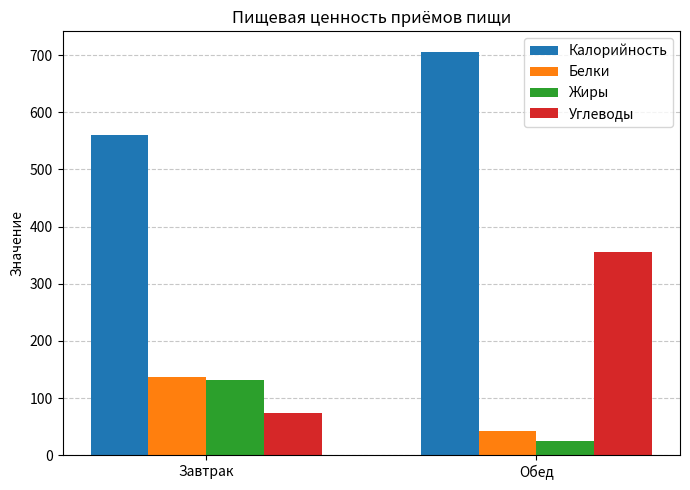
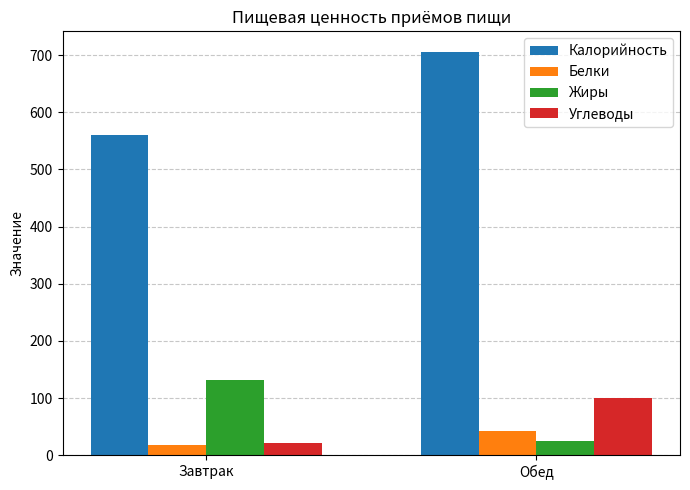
Белки, Завтрак: 140 -> 20
Углеводы, Завтрак: 70 -> 20
Углеводы, Обед: 360 -> 100
